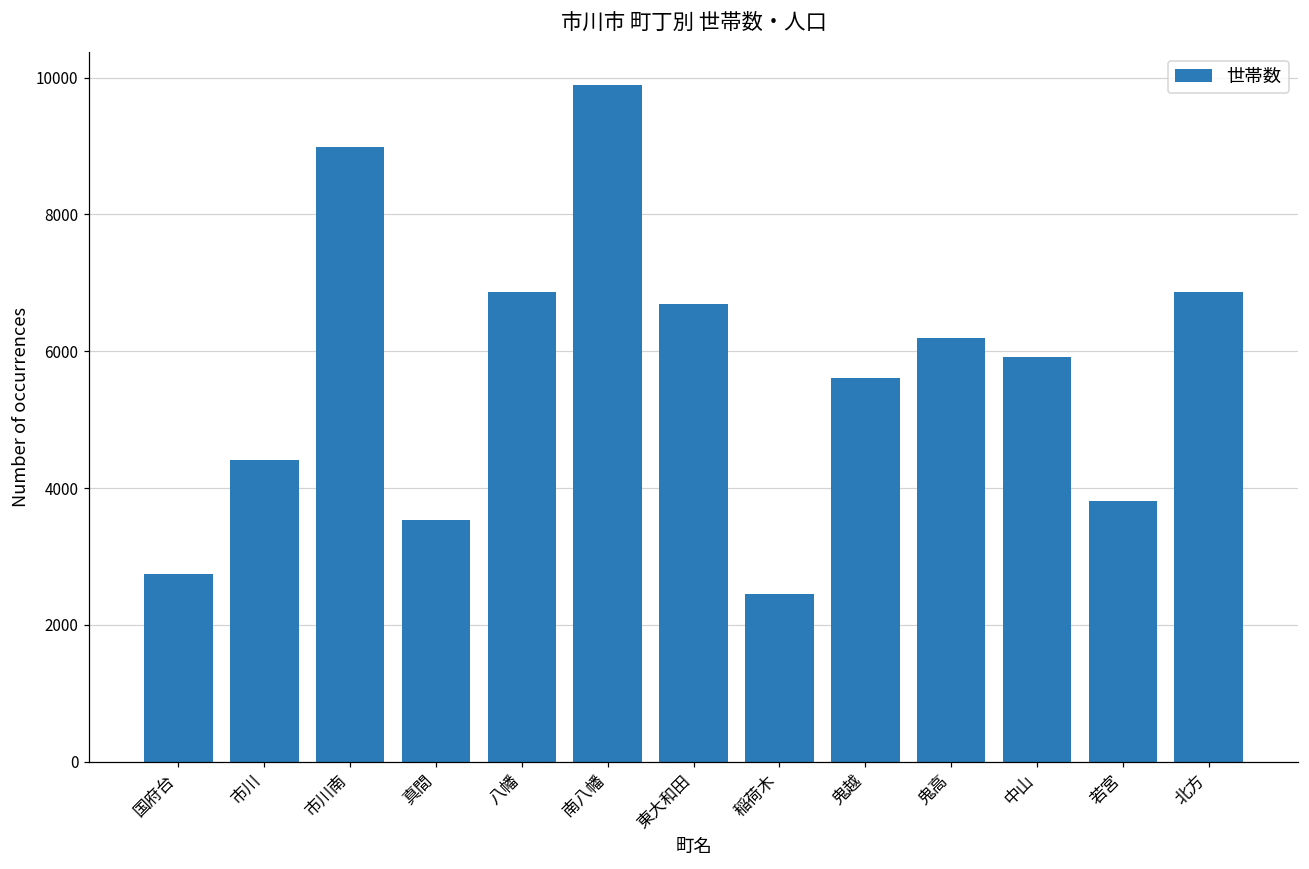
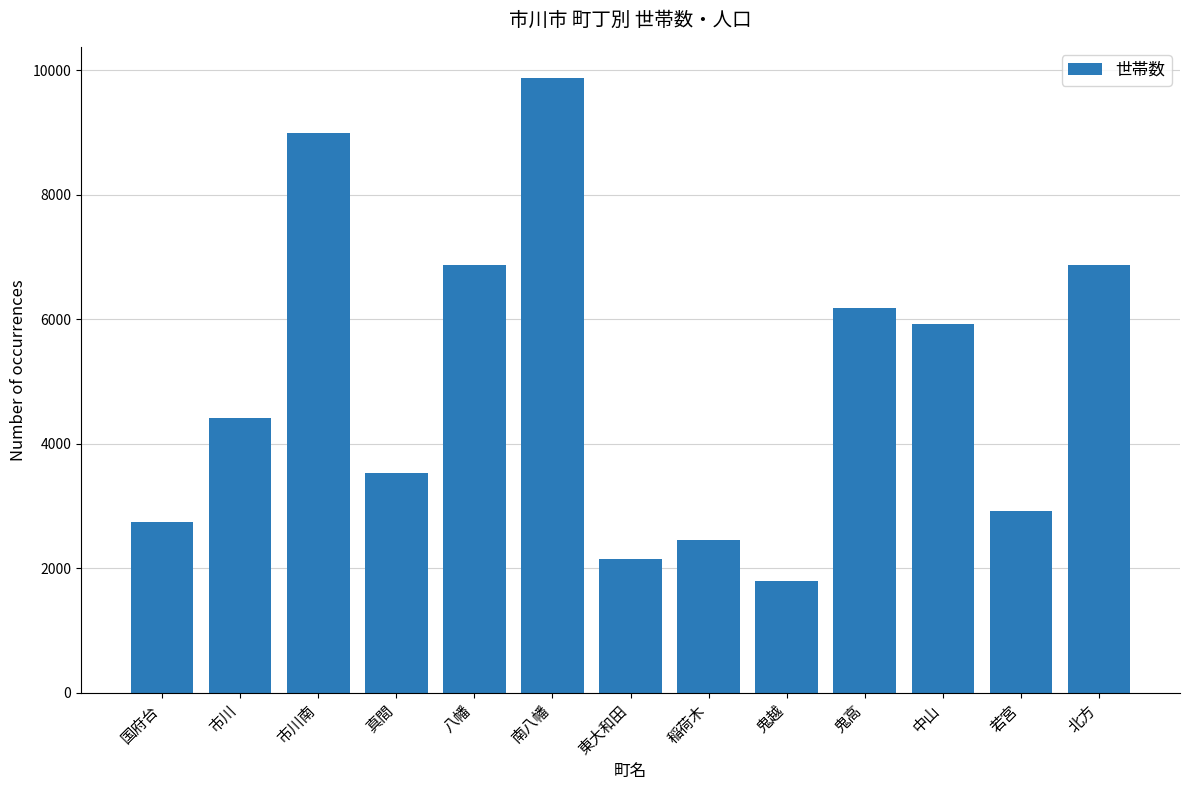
東大和田: 6700 -> 2200
鬼越: 5600 -> 1800
若宮: 3800 -> 2900
